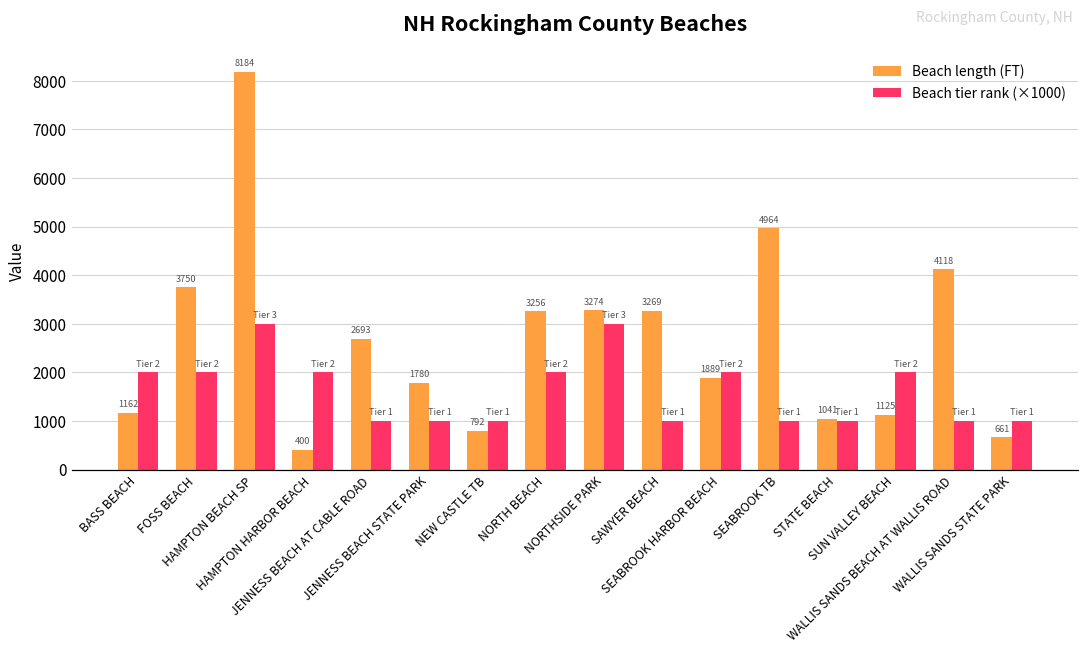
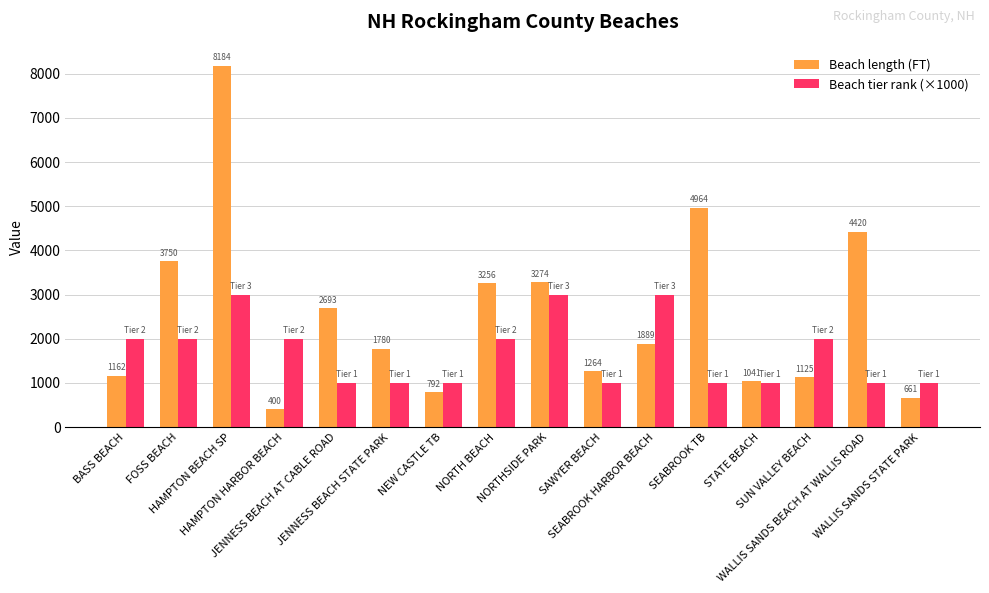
Beach length (FT), SAWYER BEACH: 3269 -> 1264
Beach tier rank (×1000), SEABROOK HARBOR BEACH: 2 -> 3
Beach length (FT), WALLIS SANDS BEACH AT WALLIS ROAD: 4118 -> 4420
